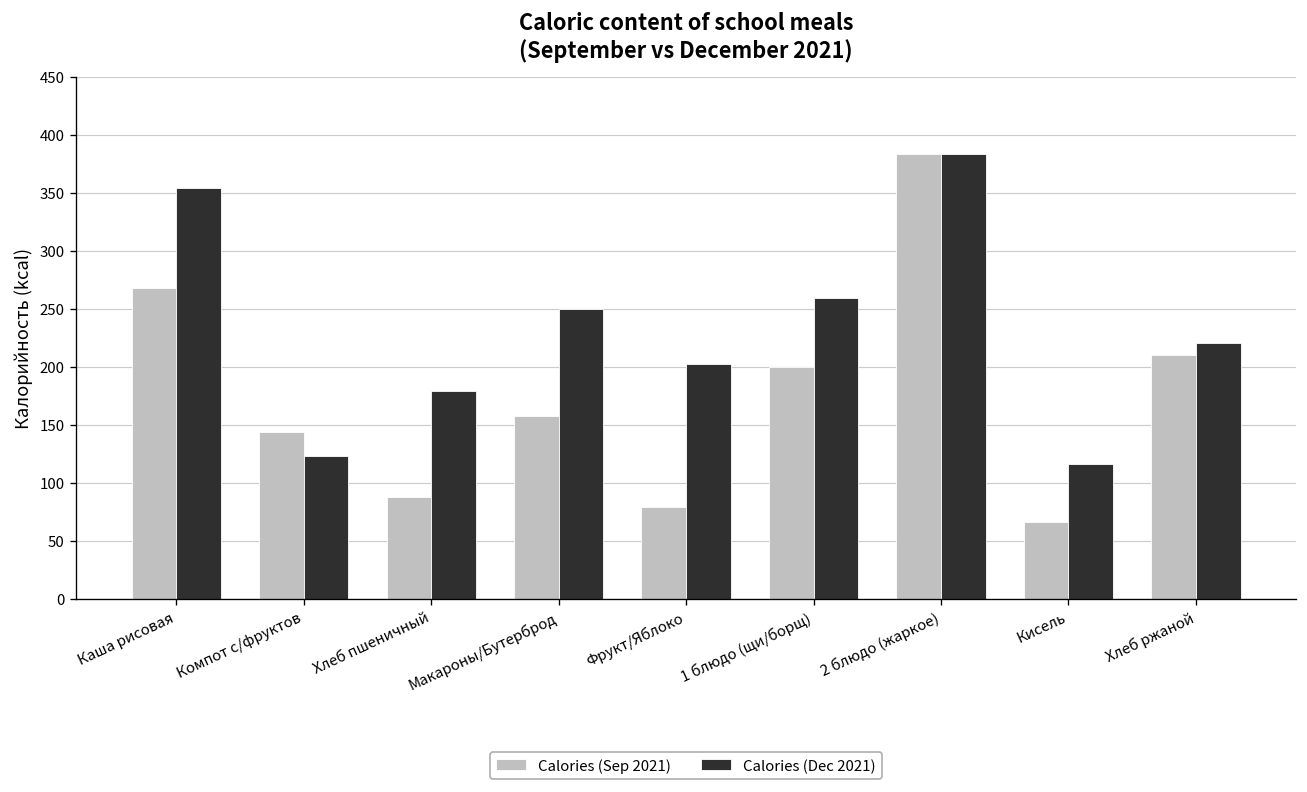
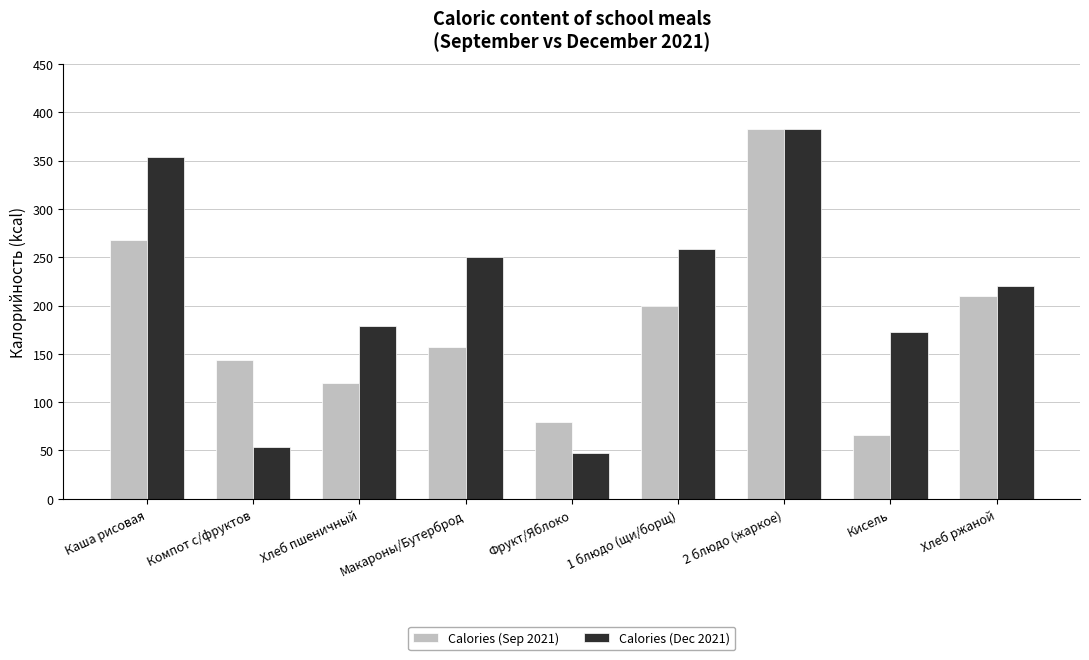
Calories (Dec 2021), Компот с/фруктов: 120 -> 50
Calories (Sep 2021), Хлеб пшеничный: 90 -> 120
Calories (Dec 2021), Фрукт/Яблоко: 200 -> 50
Calories (Dec 2021), Кисель: 120 -> 170
